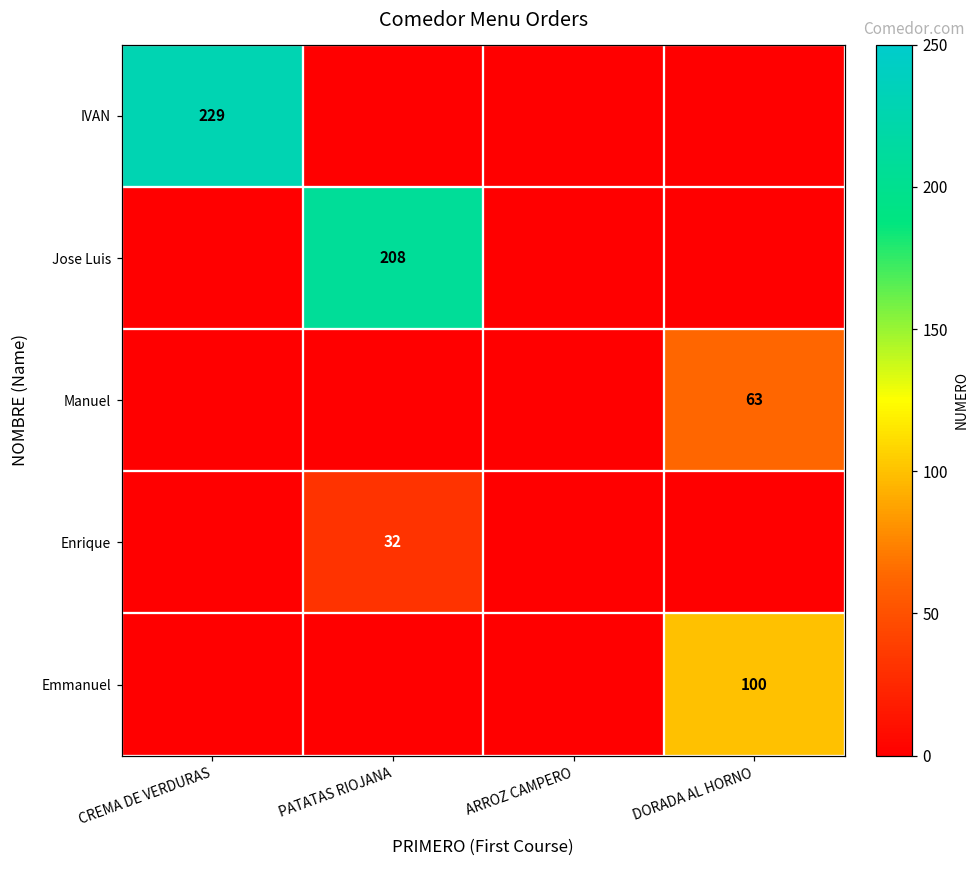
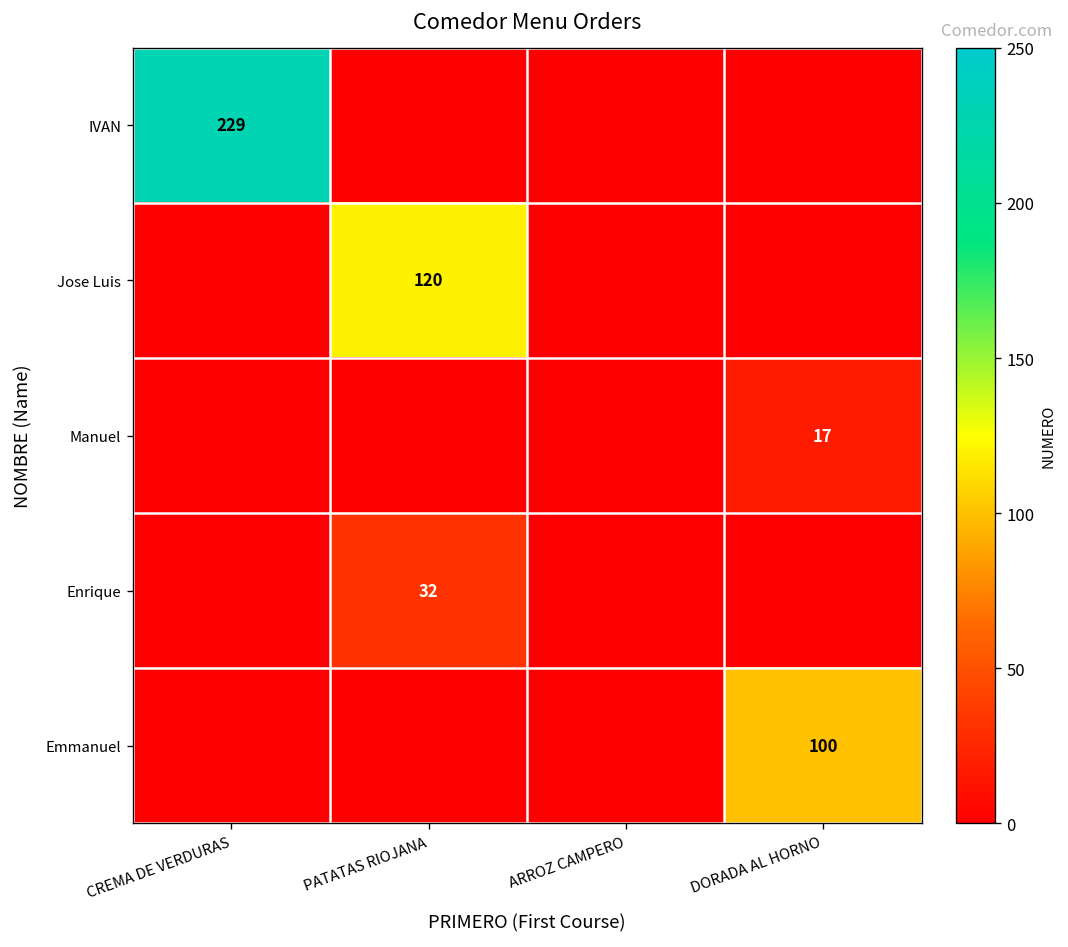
Jose Luis, PATATAS RIOJANA: 208 -> 120
Manuel, DORADA AL HORNO: 63 -> 17
